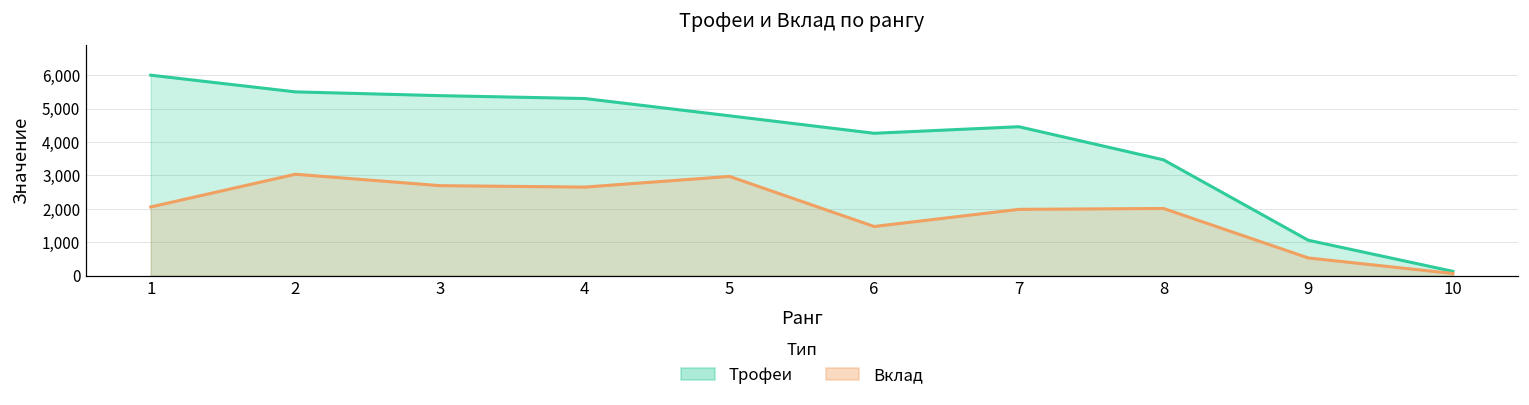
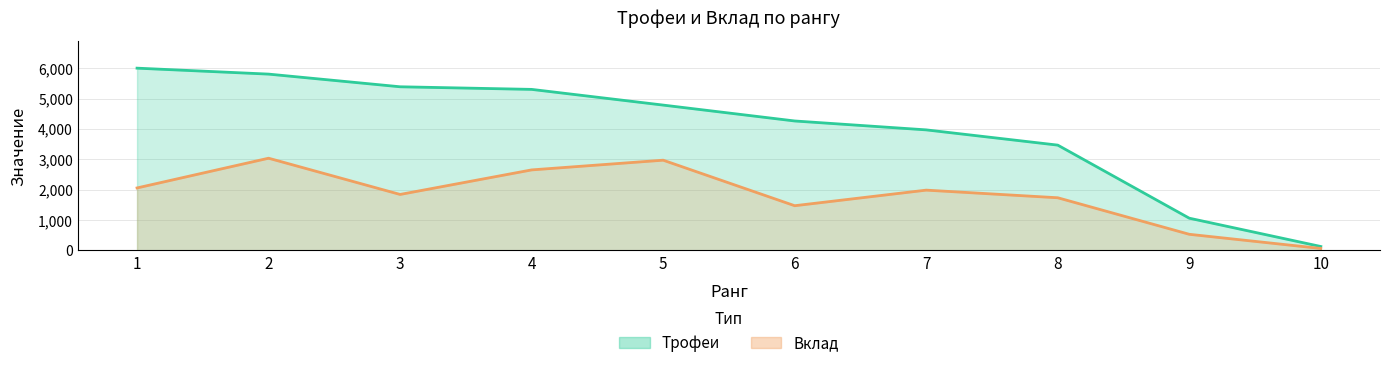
Трофеи, 2: 5,500 -> 5,800
Вклад, 3: 2,700 -> 1,800
Трофеи, 7: 4,500 -> 4,000
Вклад, 8: 2,000 -> 1,700
